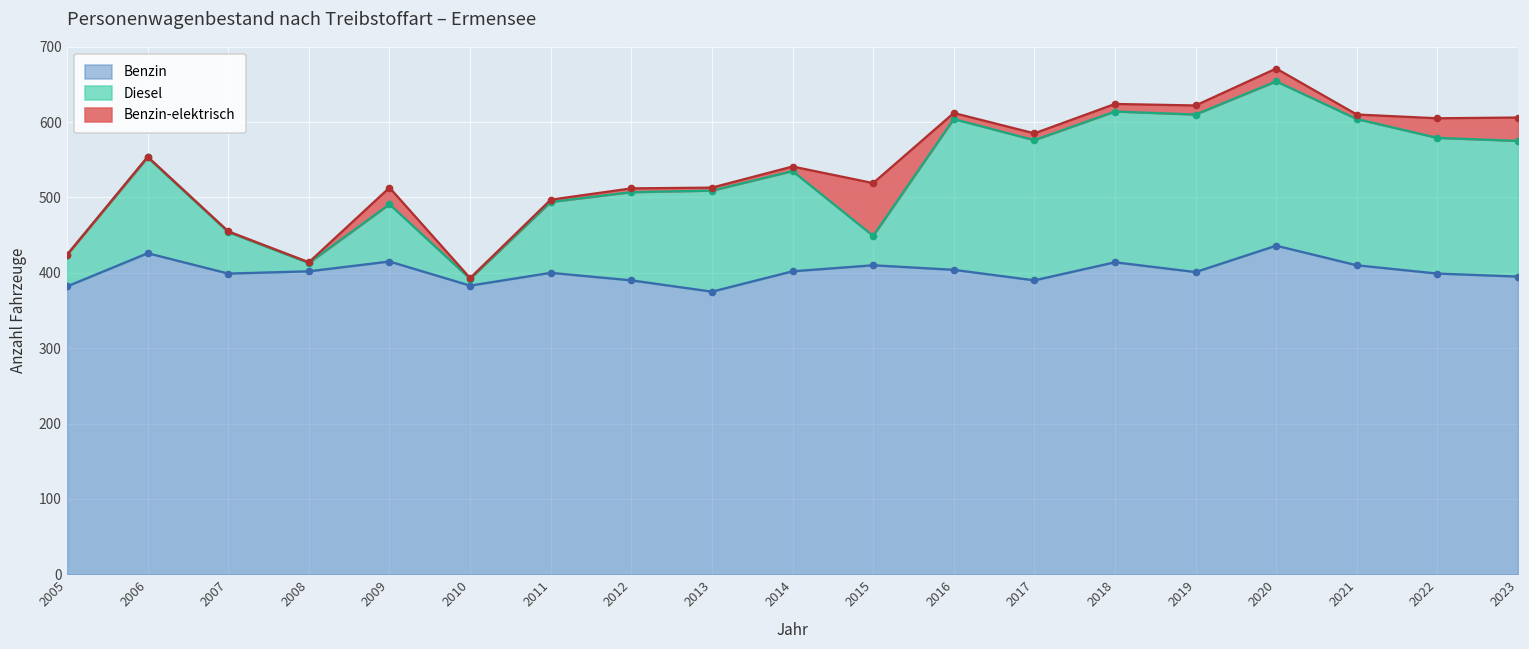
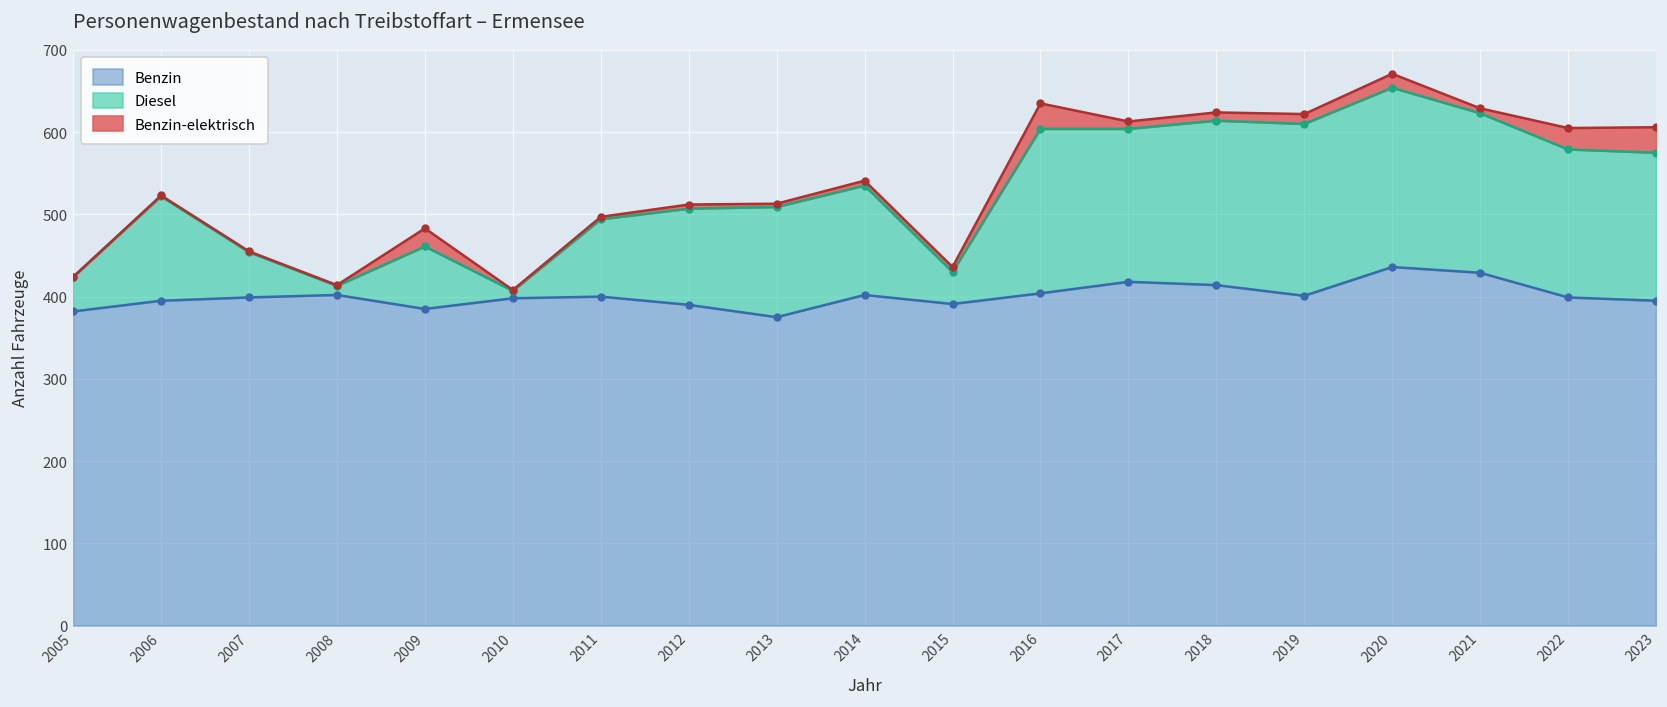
Benzin, 2006: 430 -> 400
Benzin, 2009: 420 -> 390
Benzin, 2010: 380 -> 400
Benzin, 2015: 410 -> 390
Benzin-elektrisch, 2015: 70 -> 10
Benzin-elektrisch, 2016: 10 -> 30
Benzin, 2017: 390 -> 420
Benzin, 2021: 410 -> 430
